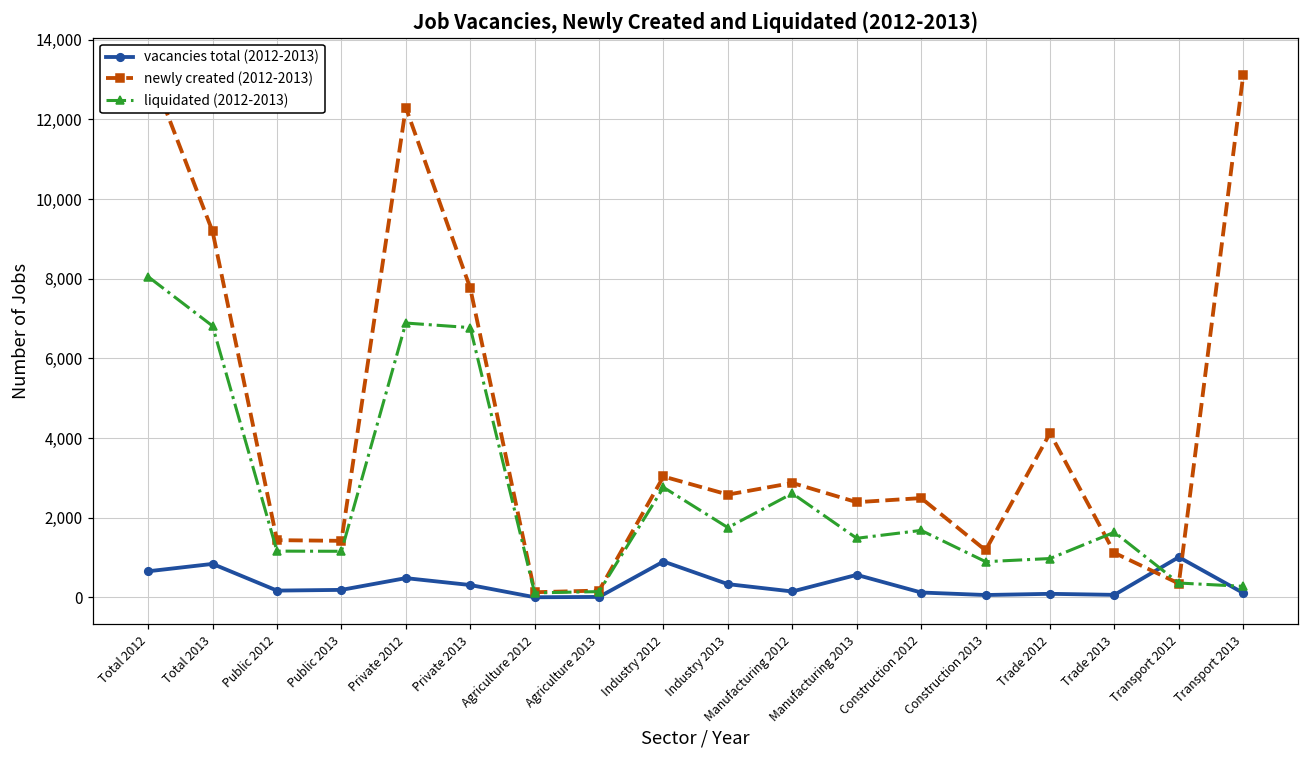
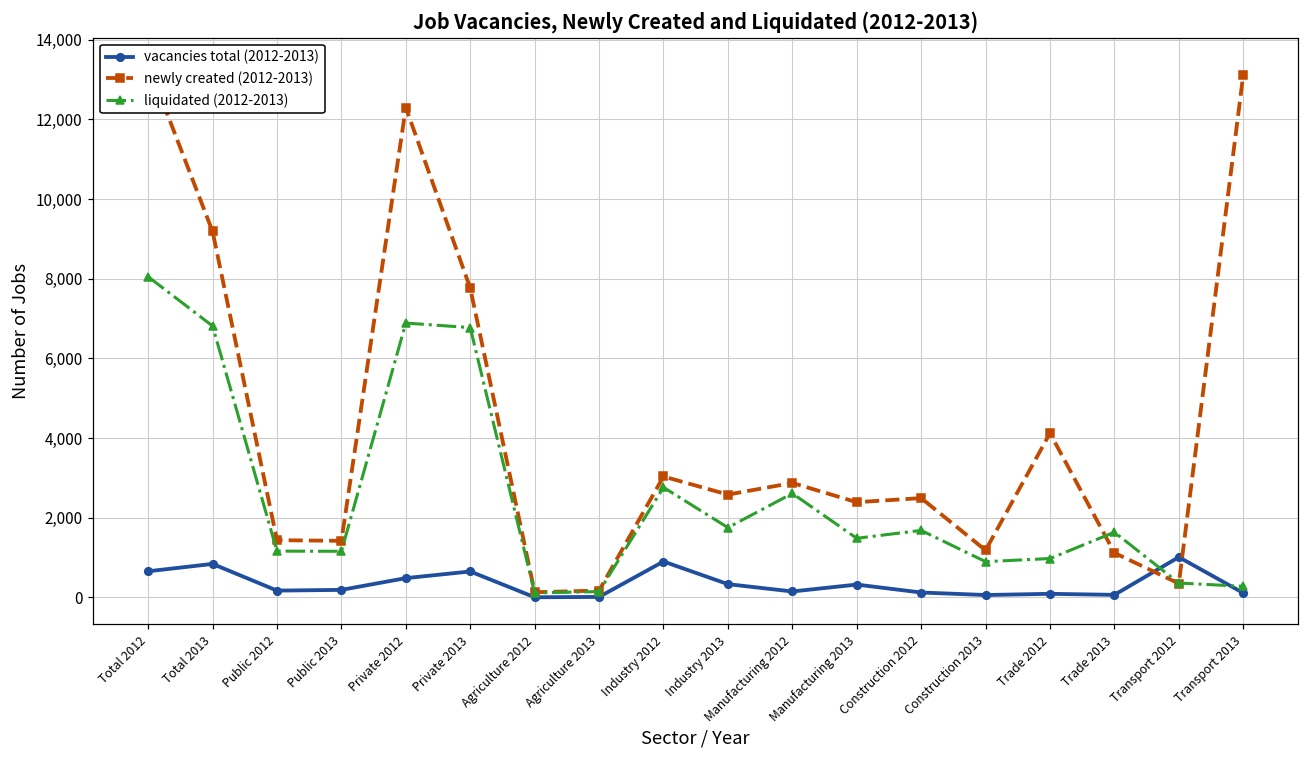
vacancies total (2012-2013), Private 2013: 300 -> 700
vacancies total (2012-2013), Manufacturing 2013: 600 -> 300
